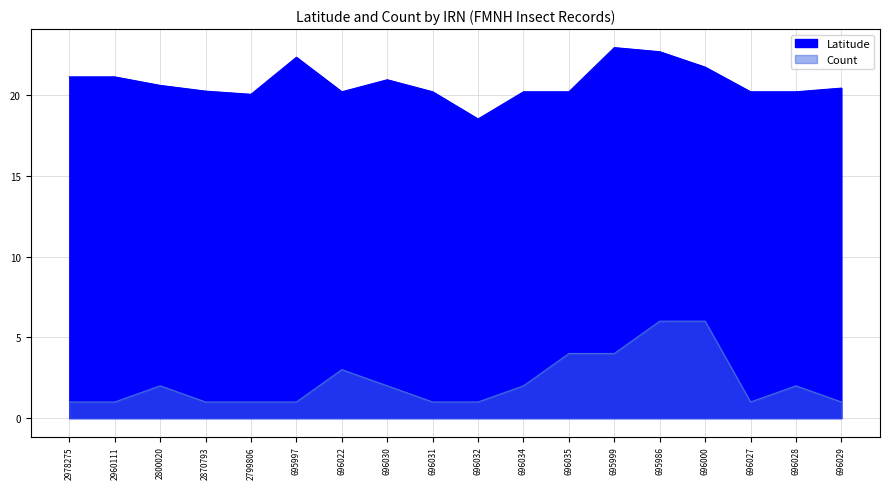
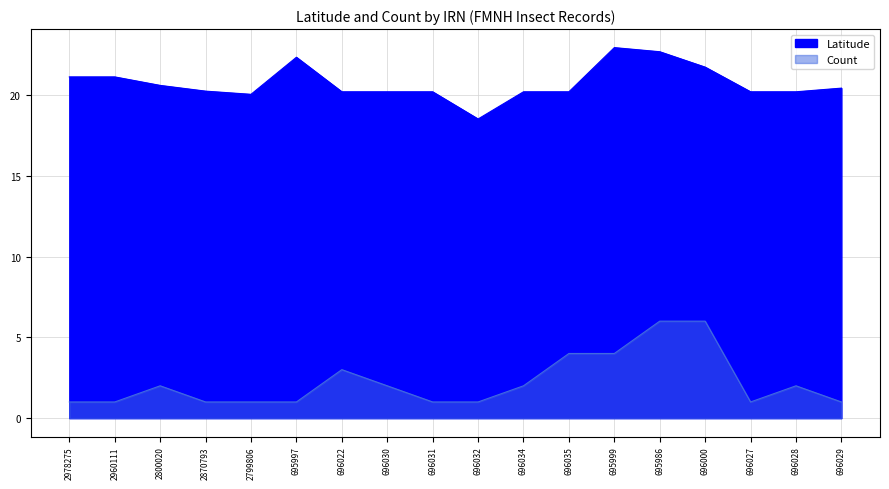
Latitude, 696030: 20.9 -> 20.2
